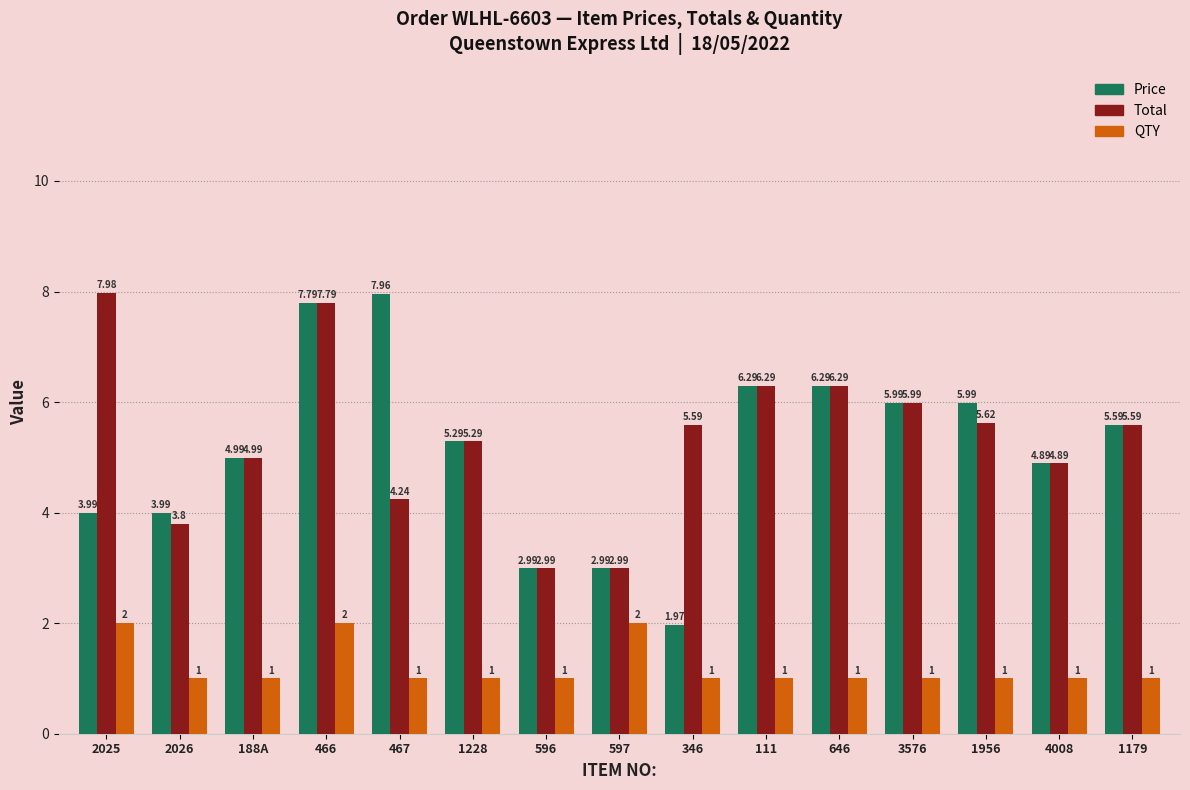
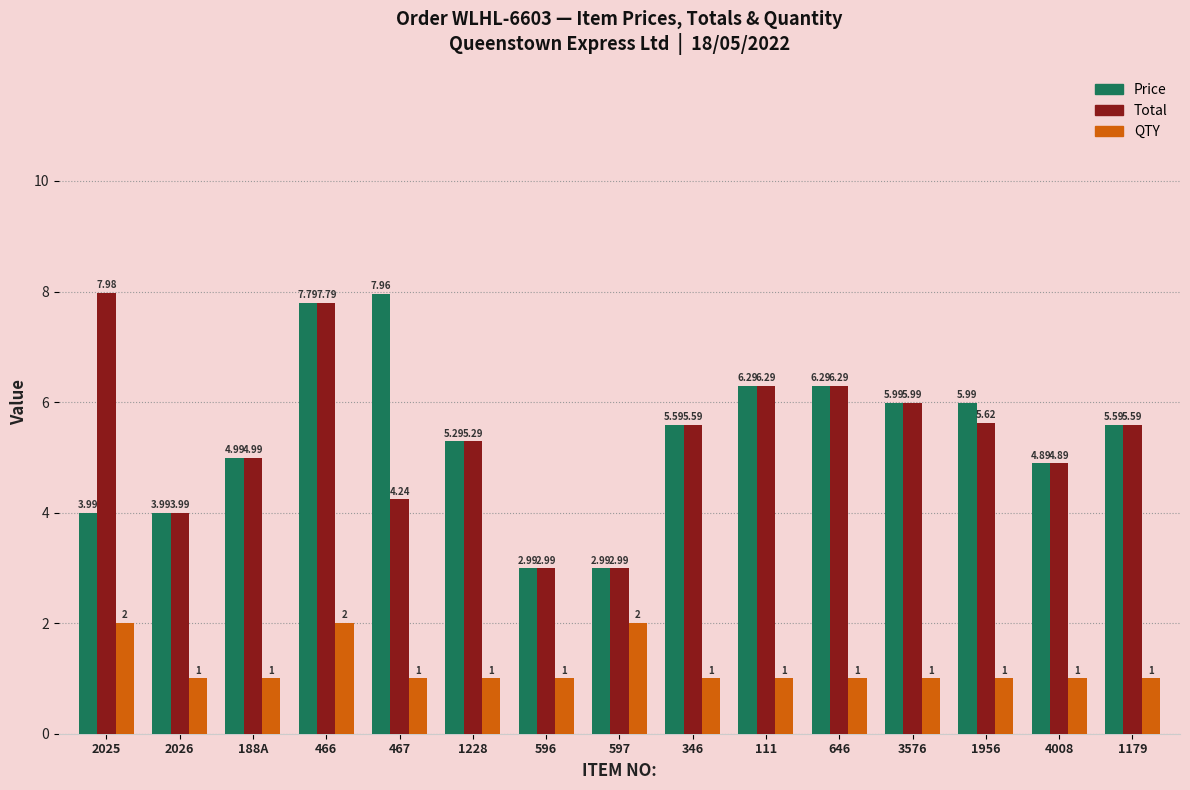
Total, 2026: 3.8 -> 3.99
Price, 346: 1.97 -> 5.59
